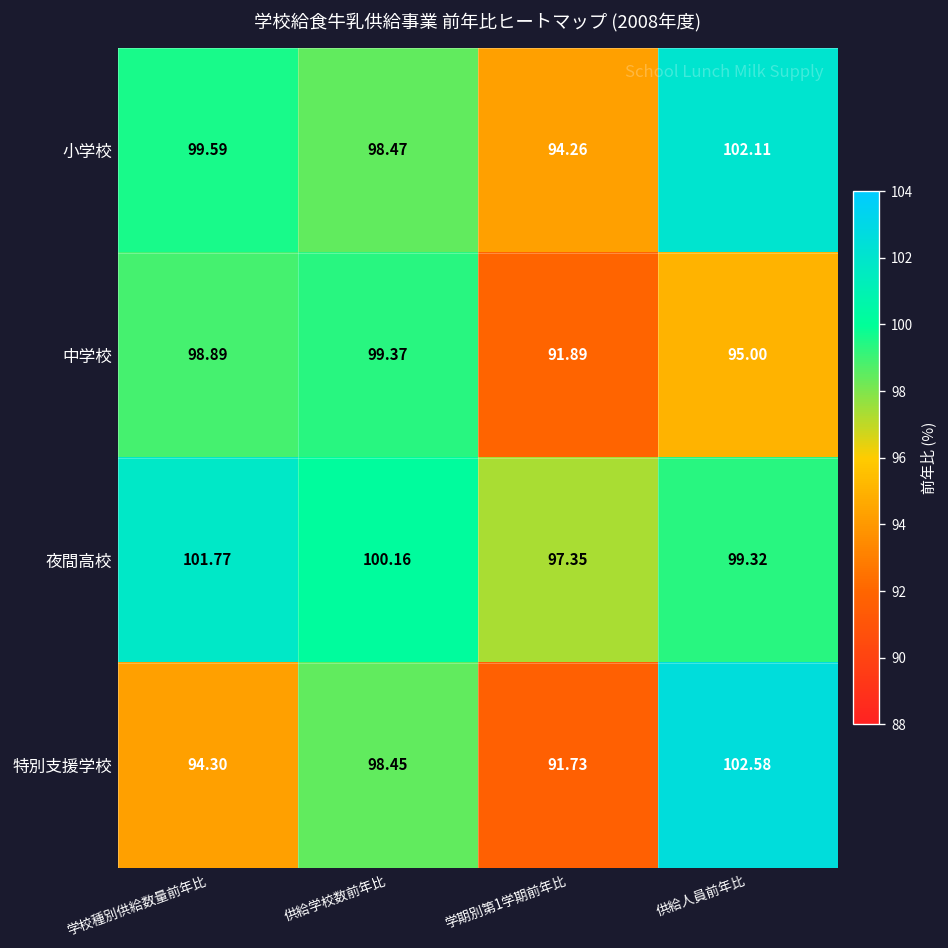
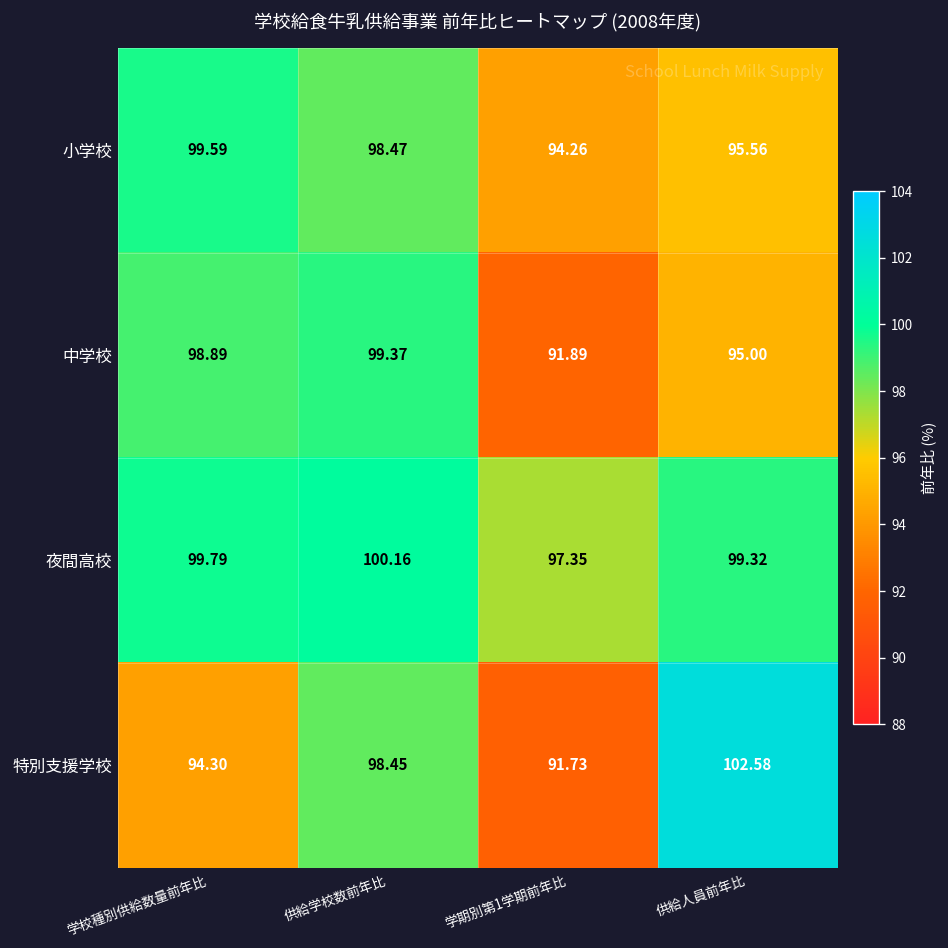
小学校, 供給人員前年比: 102.11 -> 95.56
夜間高校, 学校種別供給数量前年比: 101.77 -> 99.79
